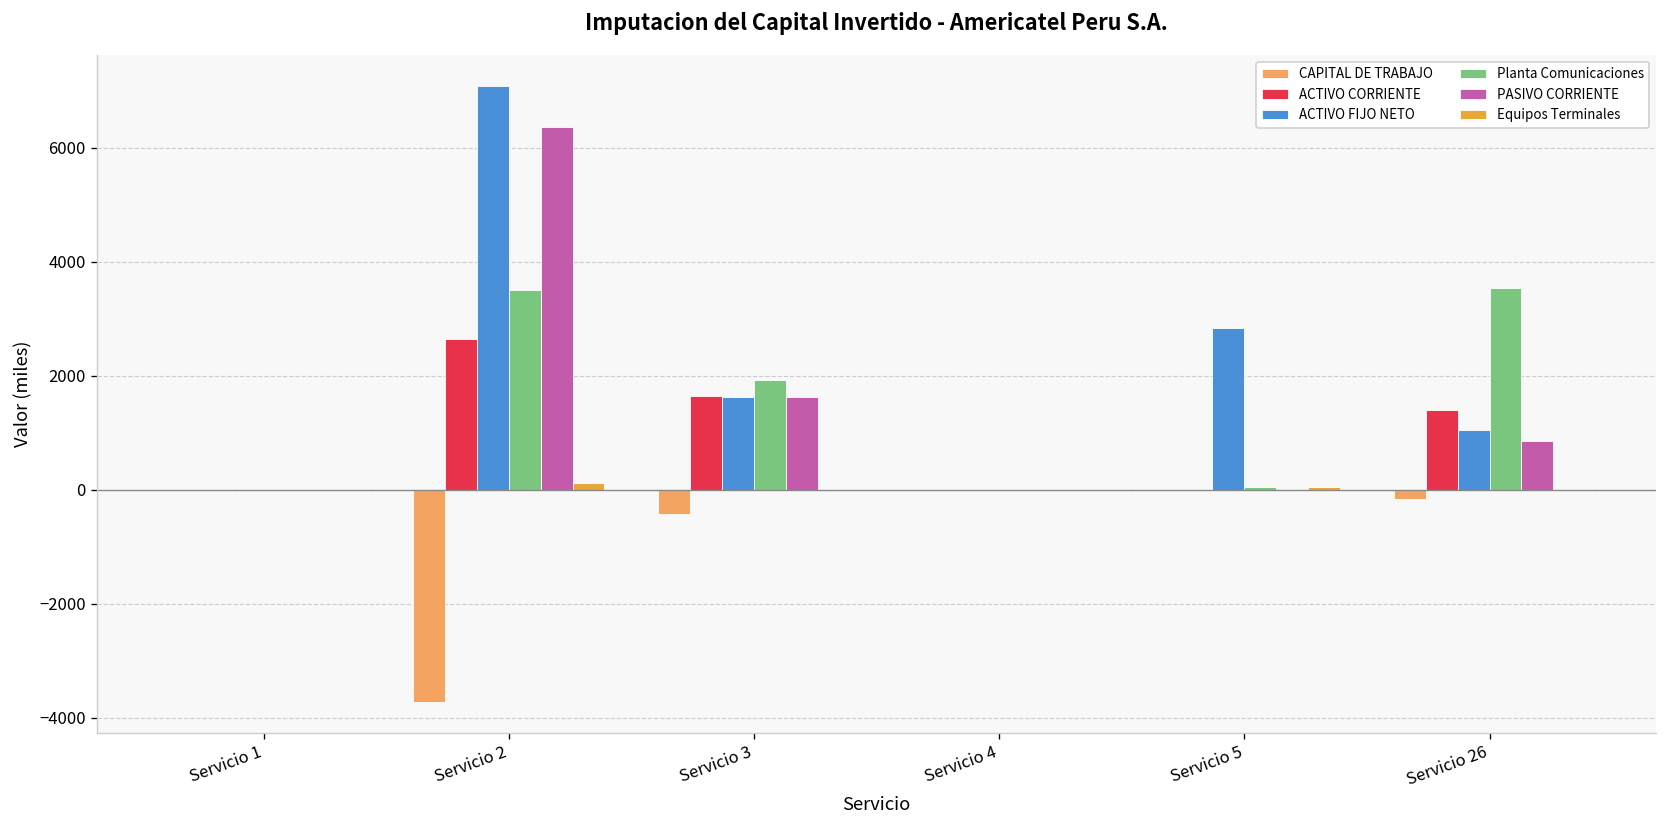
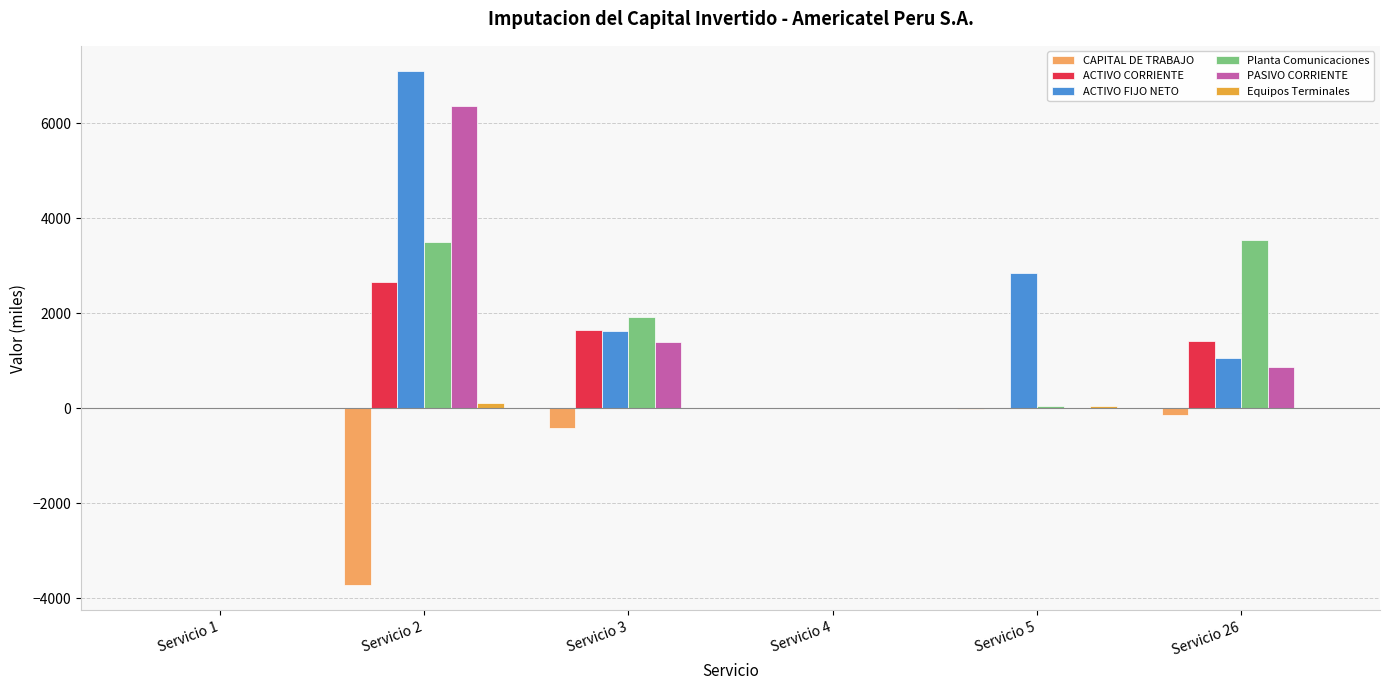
PASIVO CORRIENTE, Servicio 3: 1600 -> 1400
